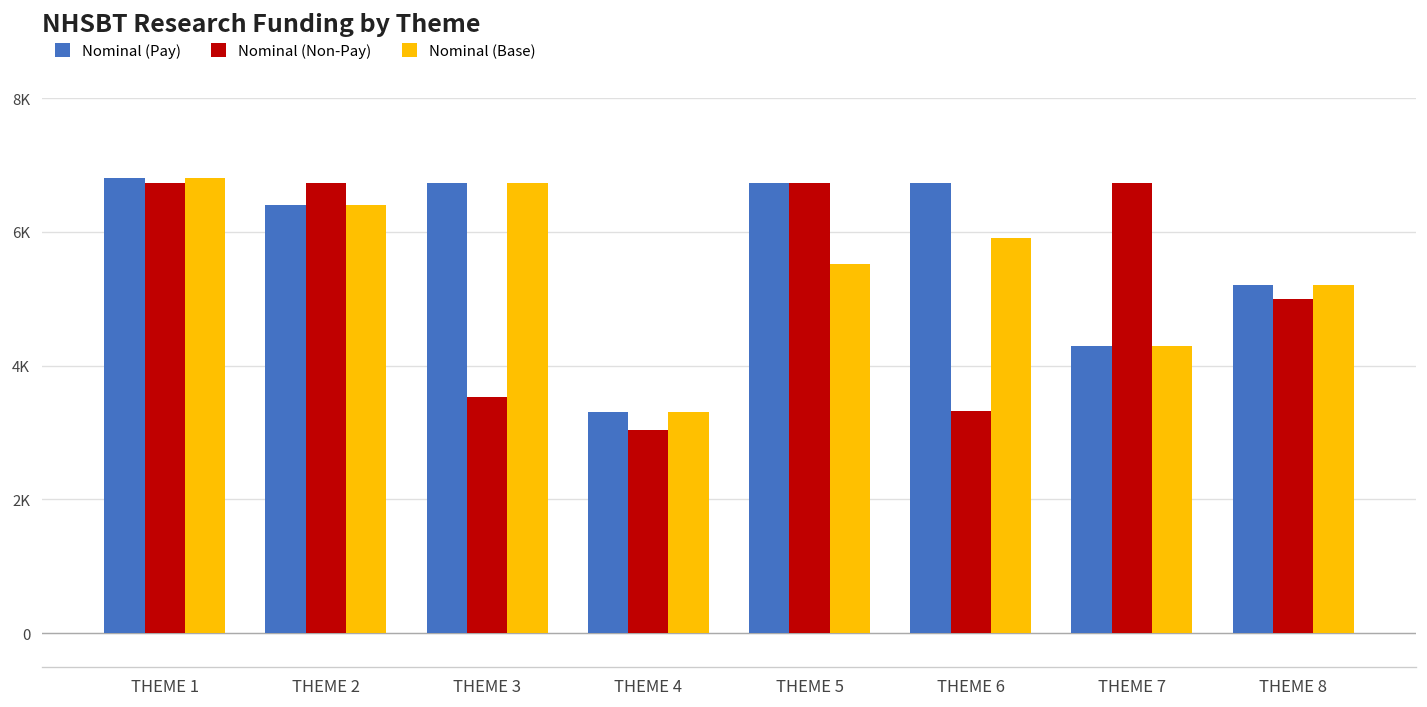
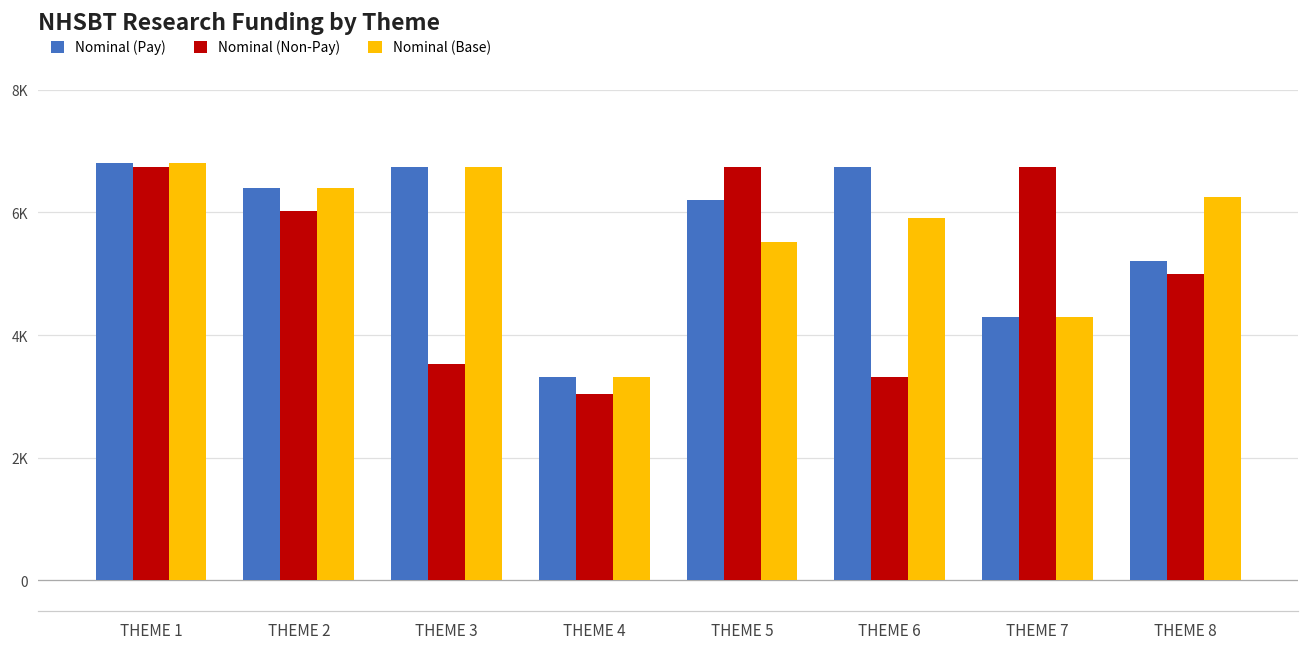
Nominal (Non-Pay), THEME 2: 6700 -> 6000
Nominal (Pay), THEME 5: 6700 -> 6200
Nominal (Base), THEME 8: 5200 -> 6300
